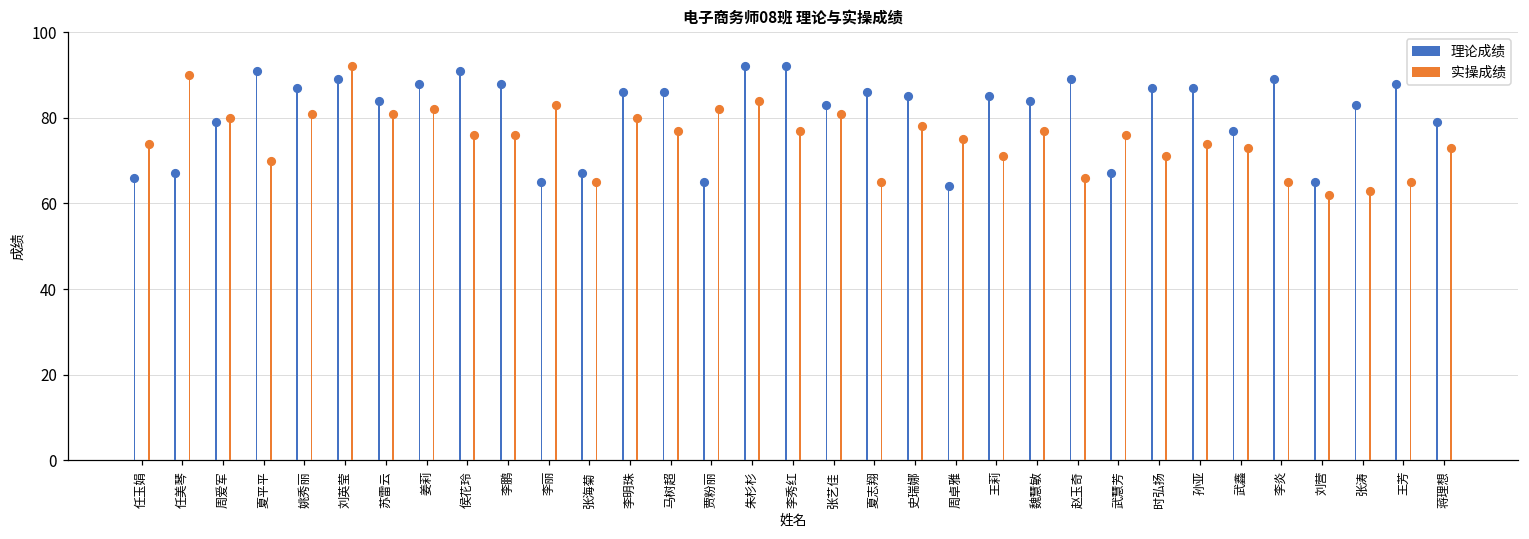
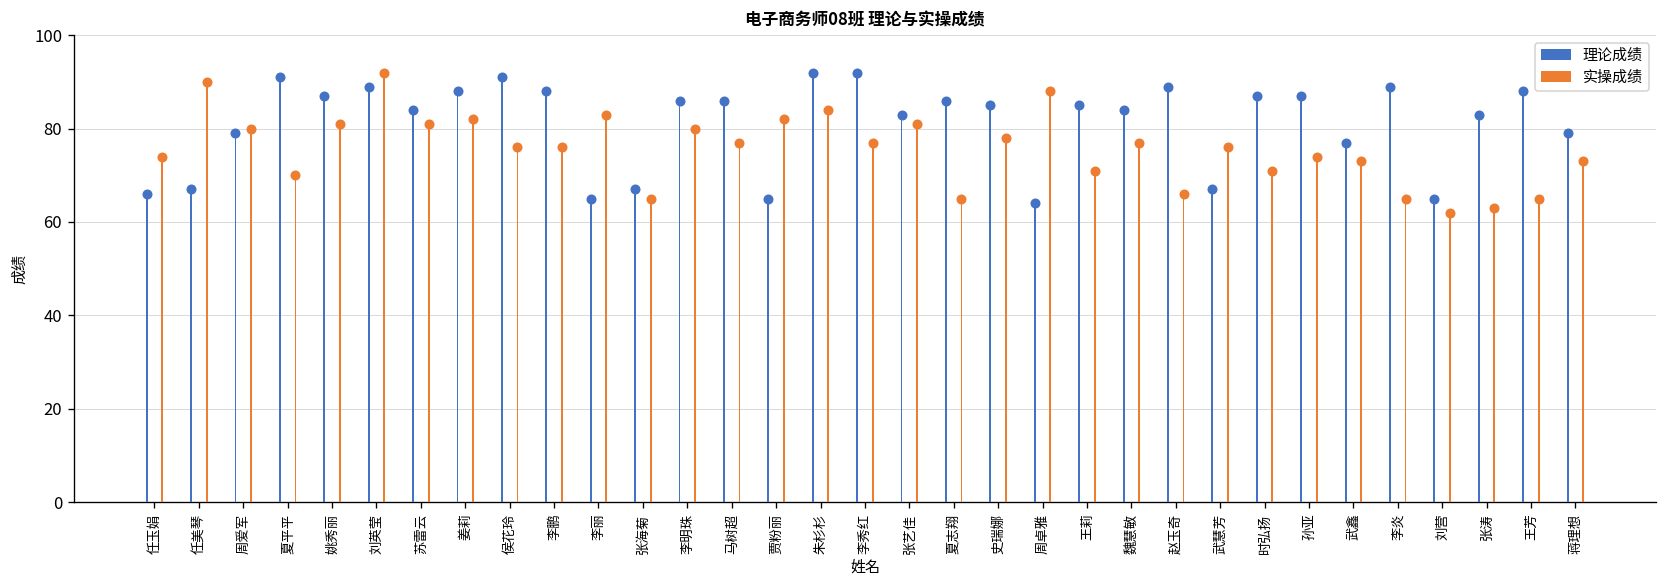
实操成绩, 周卓雅: 75 -> 88
